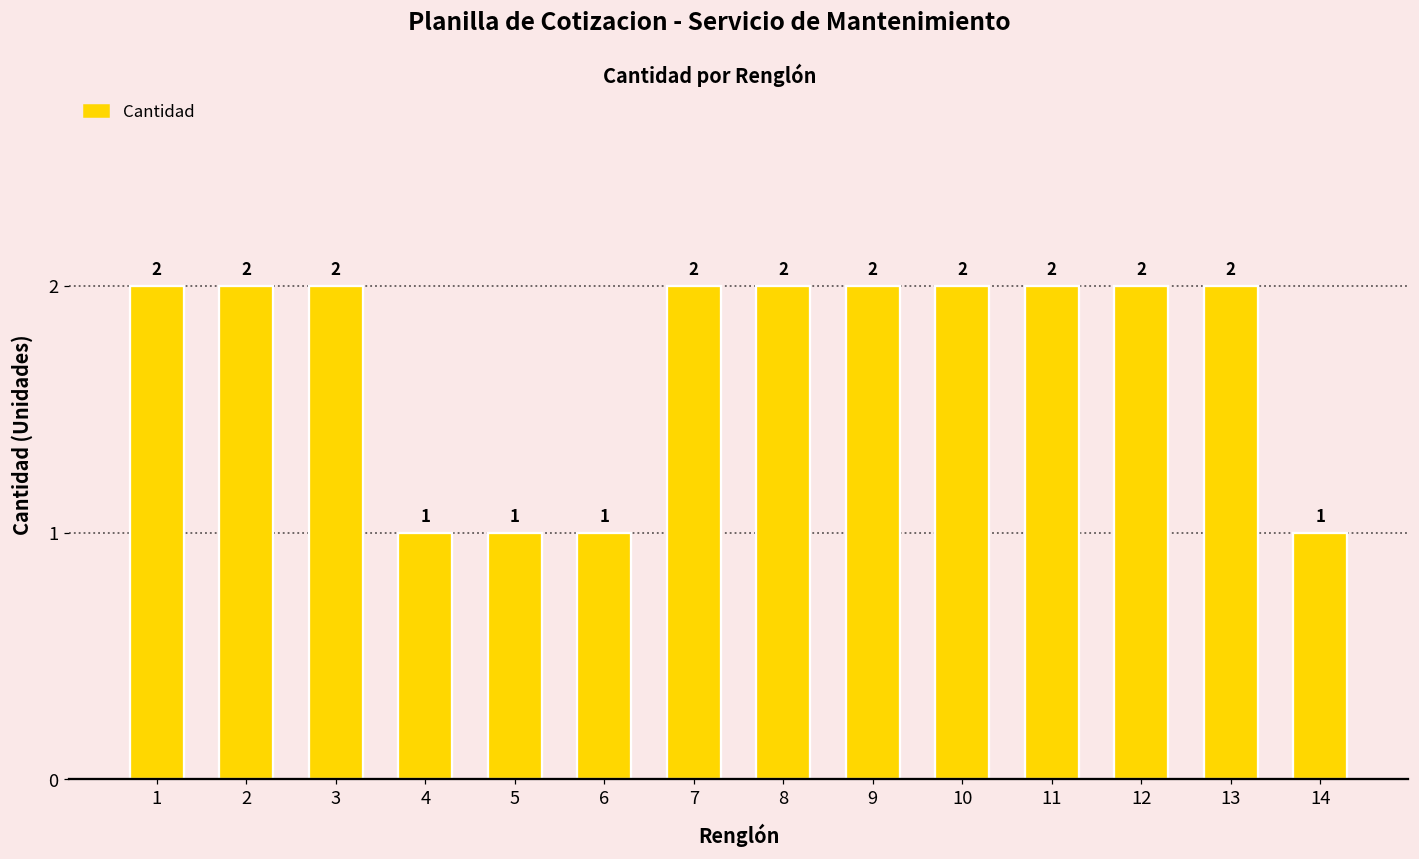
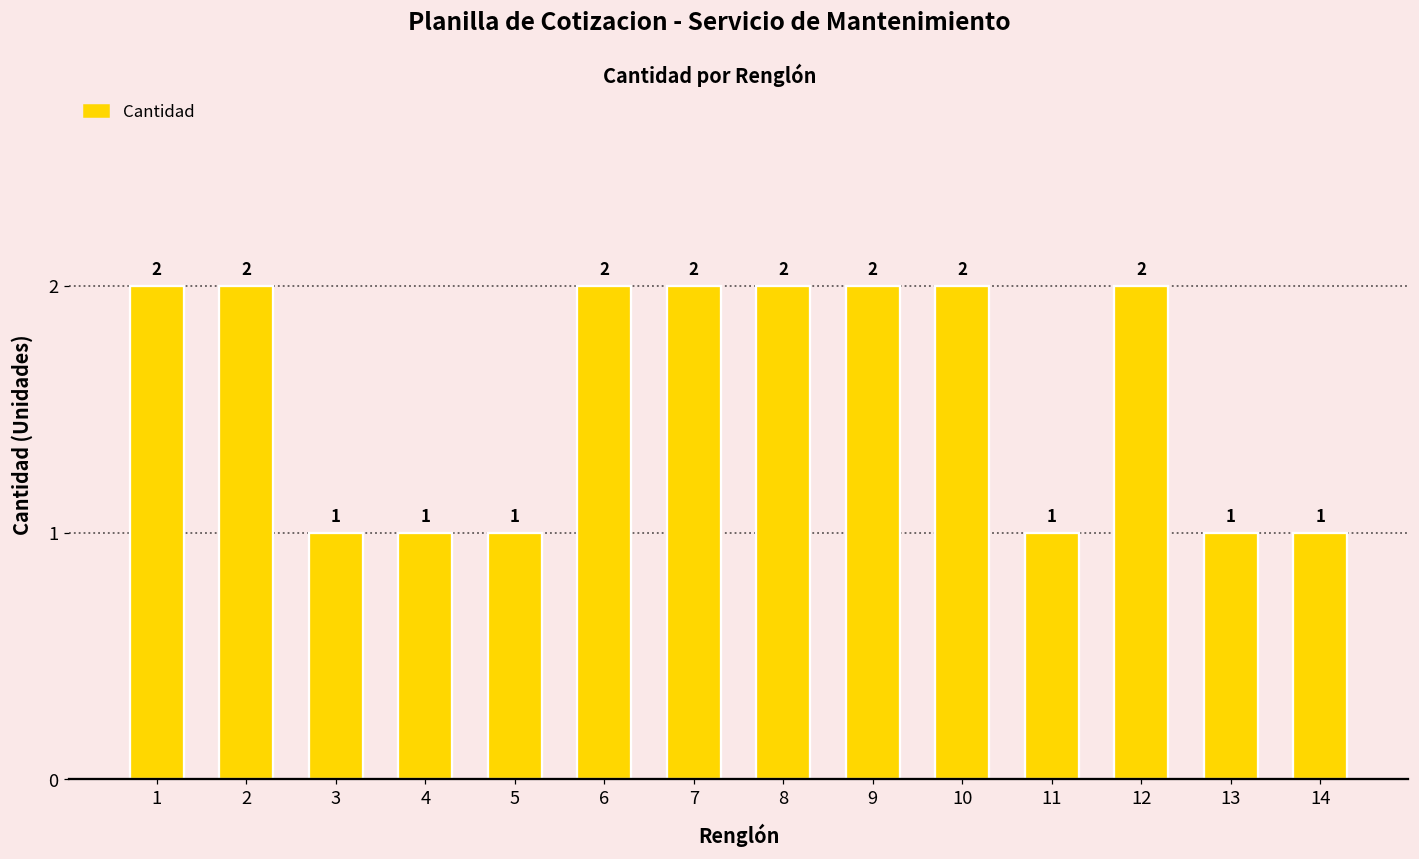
3: 2 -> 1
6: 1 -> 2
11: 2 -> 1
13: 2 -> 1
